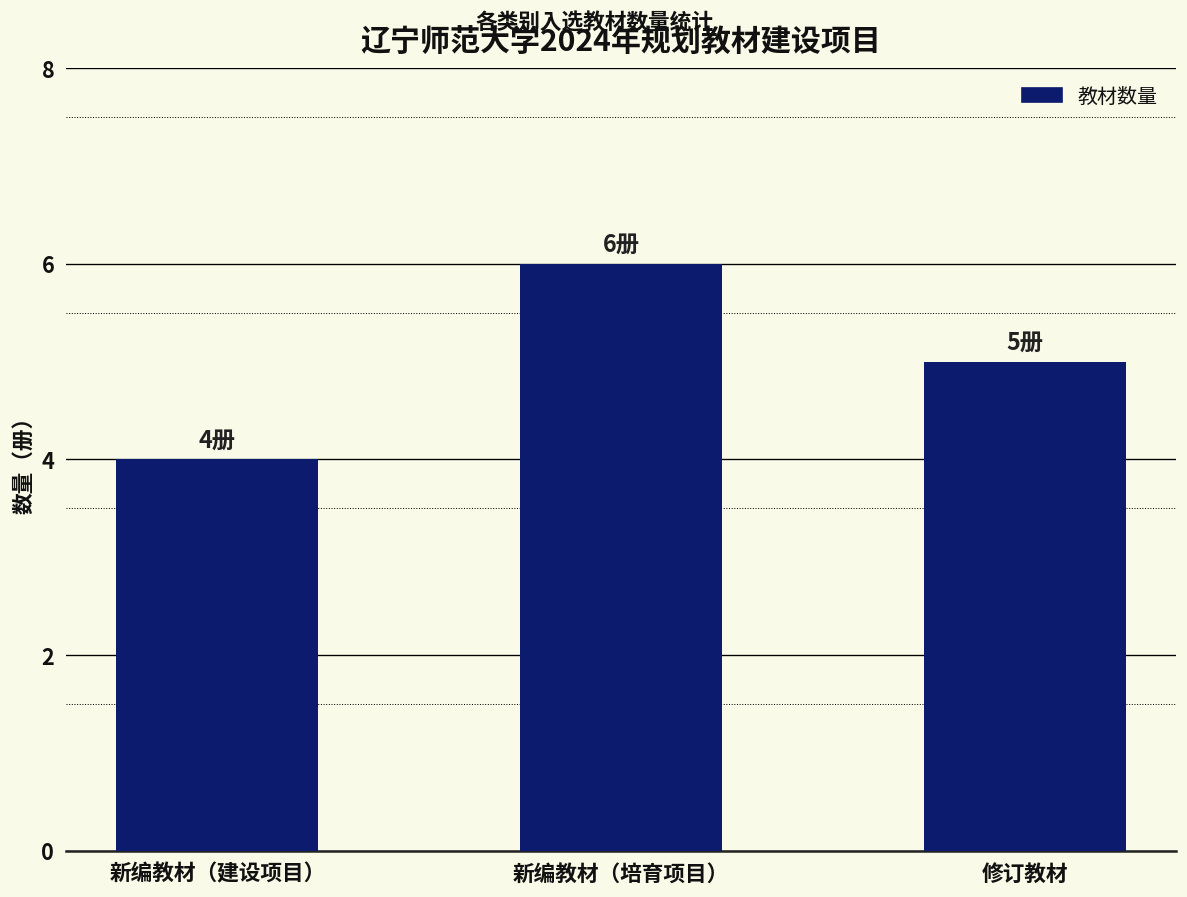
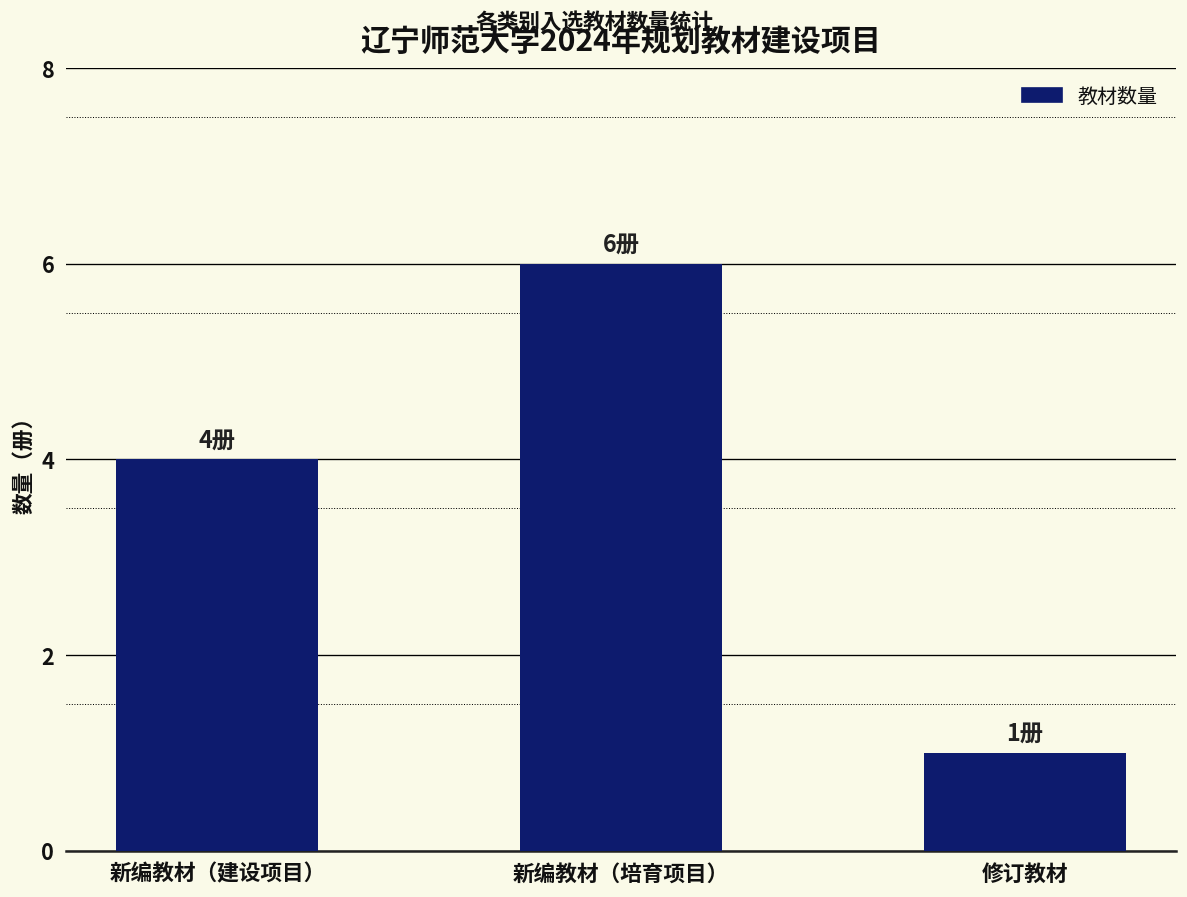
修订教材: 5册 -> 1册
